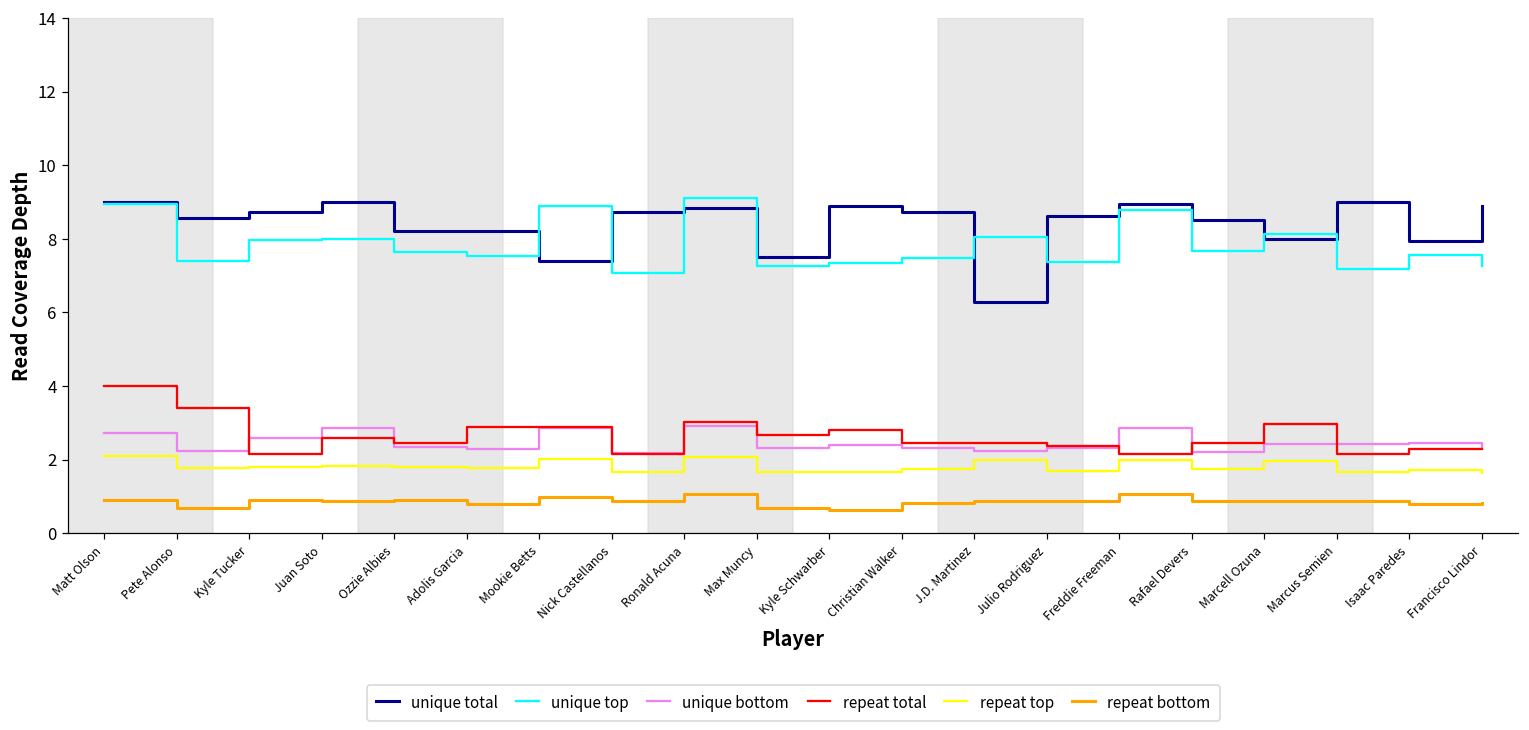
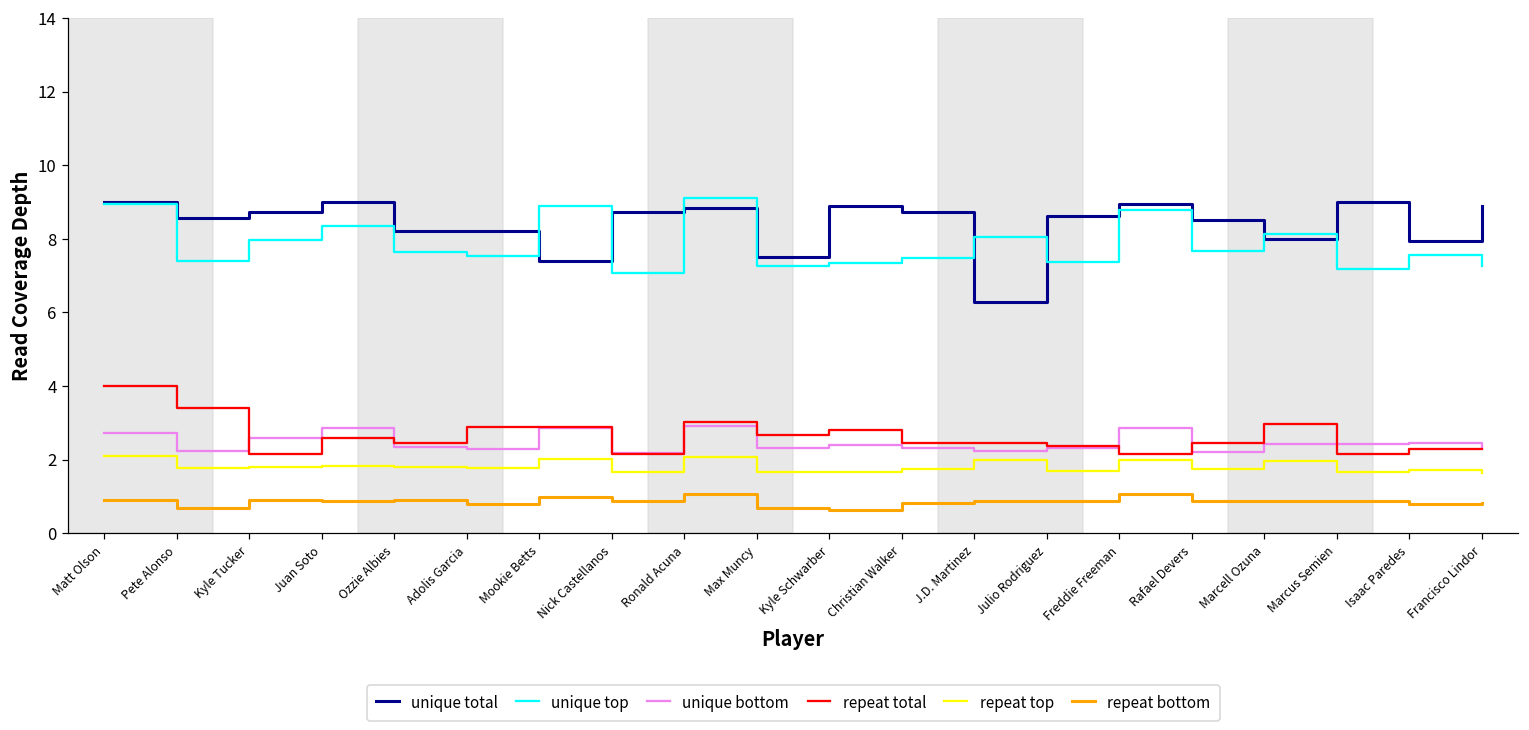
unique top, Juan Soto: 8.0 -> 8.4
